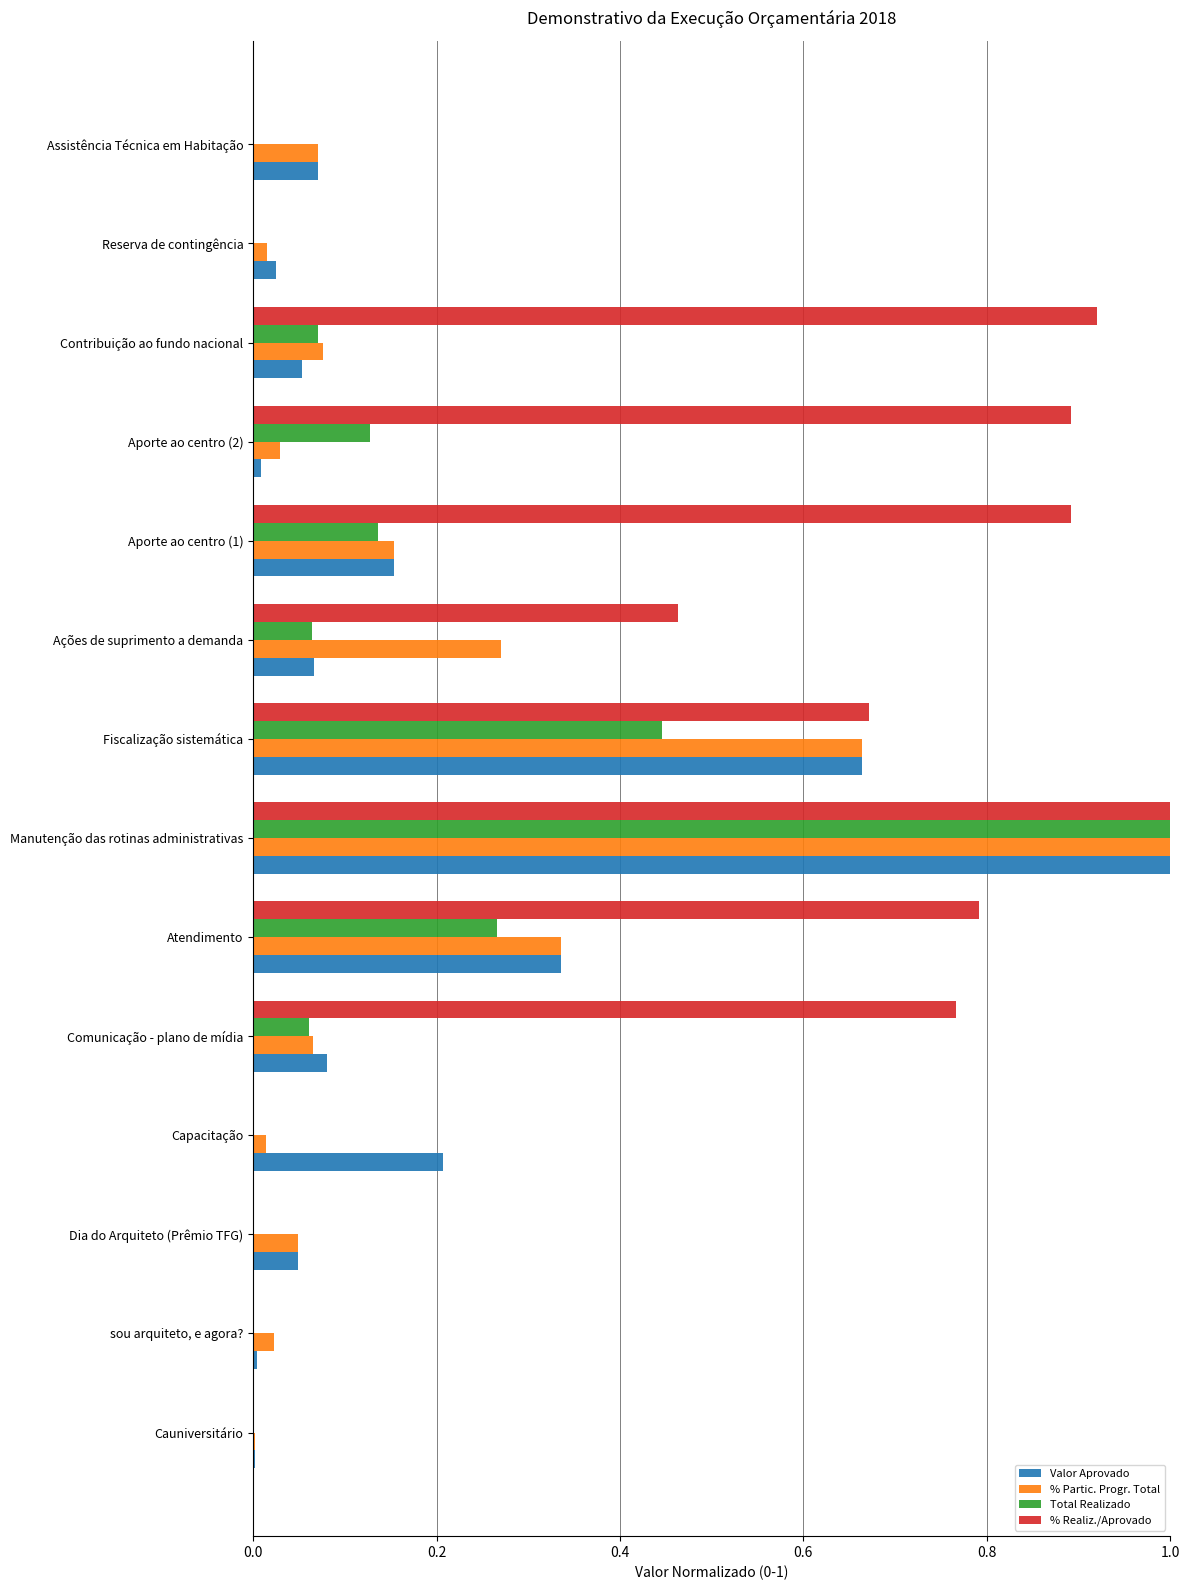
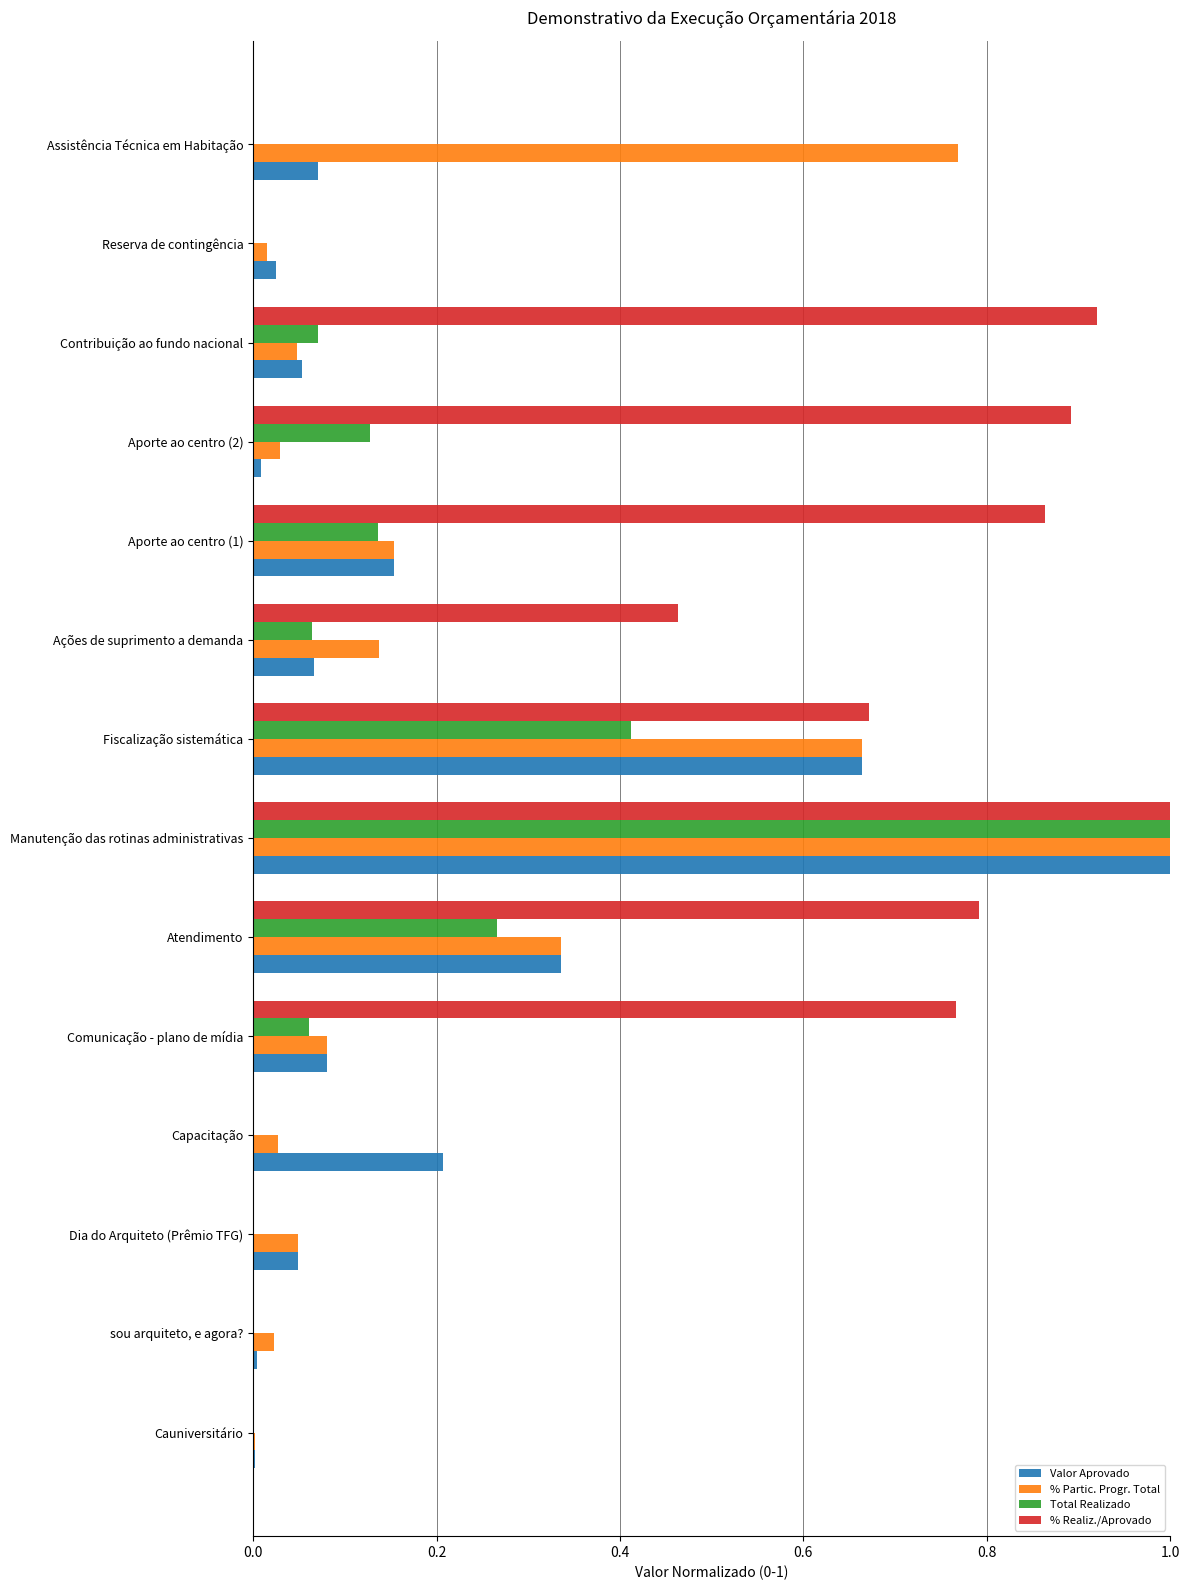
% Partic. Progr. Total, Assistência Técnica em Habitação: 0.07 -> 0.77
% Partic. Progr. Total, Contribuição ao fundo nacional: 0.08 -> 0.05
% Realiz./Aprovado, Aporte ao centro (1): 0.89 -> 0.86
% Partic. Progr. Total, Ações de suprimento a demanda: 0.27 -> 0.14
Total Realizado, Fiscalização sistemática: 0.45 -> 0.41
% Partic. Progr. Total, Comunicação - plano de mídia: 0.07 -> 0.08
% Partic. Progr. Total, Capacitação: 0.01 -> 0.03
